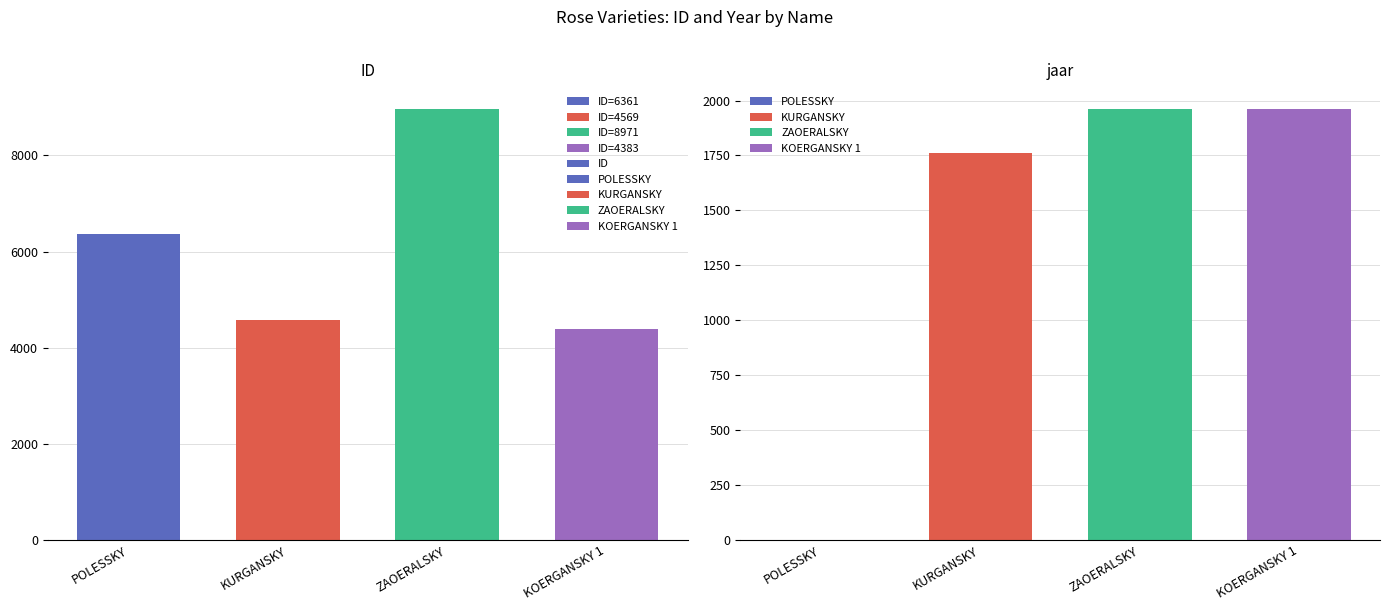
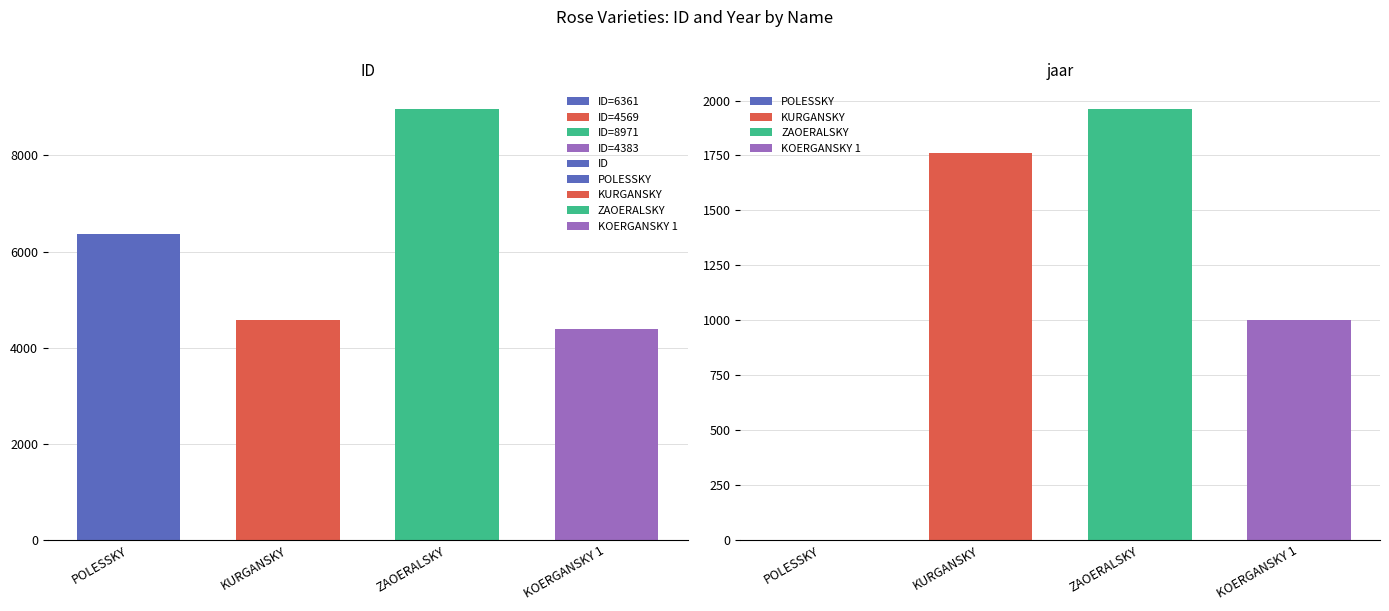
jaar, KOERGANSKY 1: 1960 -> 1000
